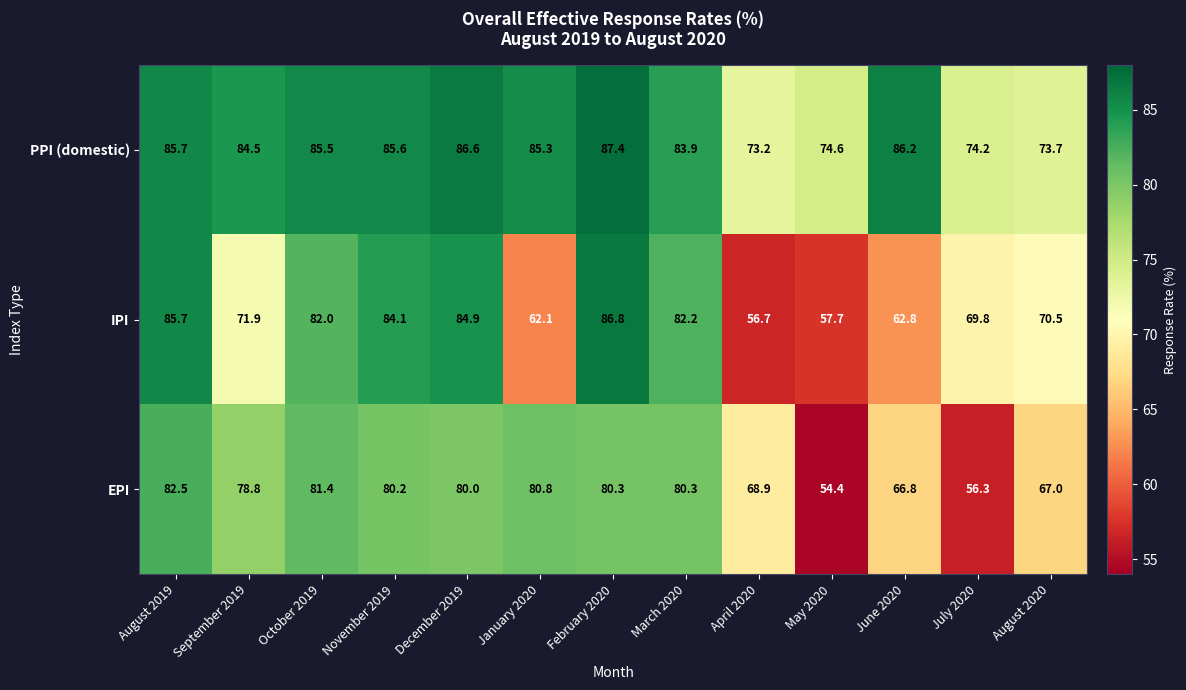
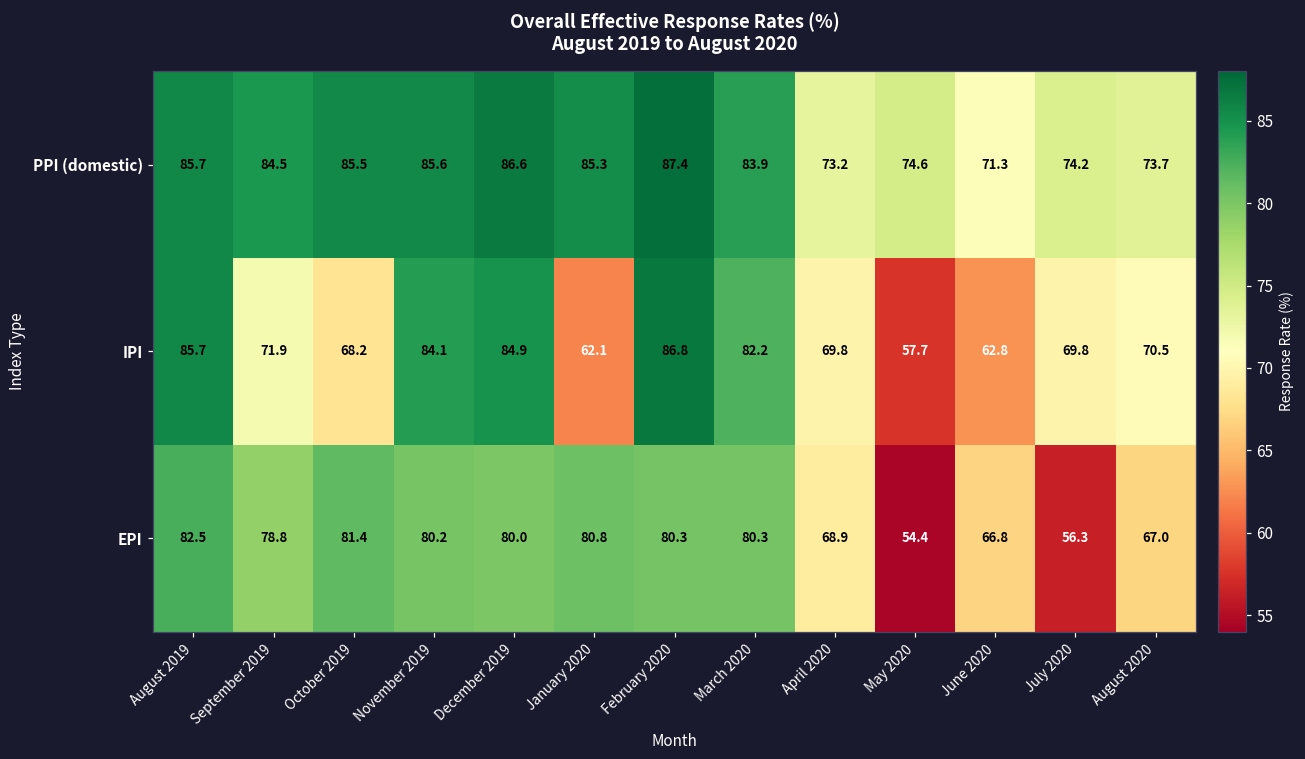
PPI (domestic), June 2020: 86.2 -> 71.3
IPI, October 2019: 82.0 -> 68.2
IPI, April 2020: 56.7 -> 69.8
